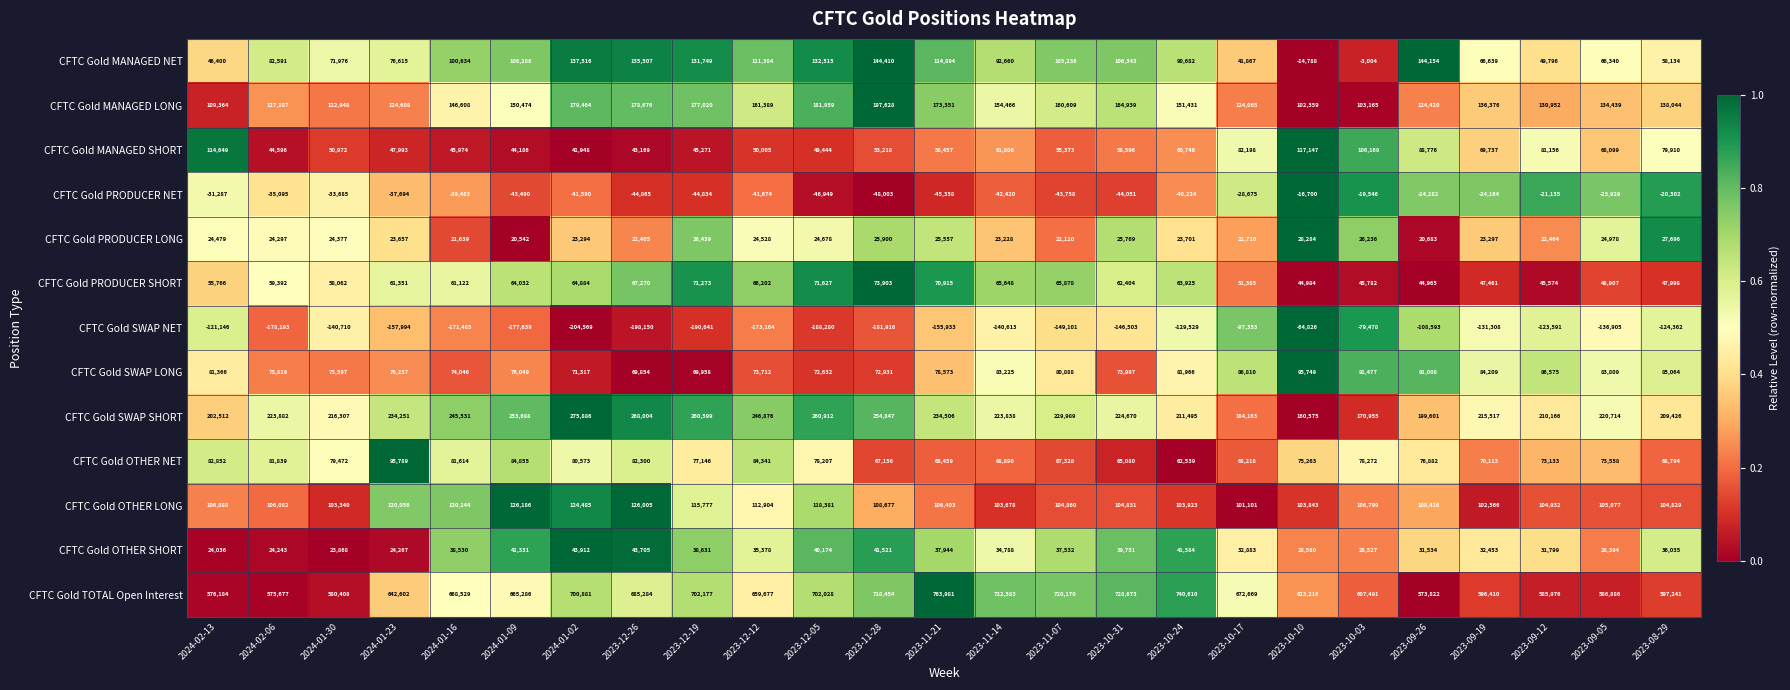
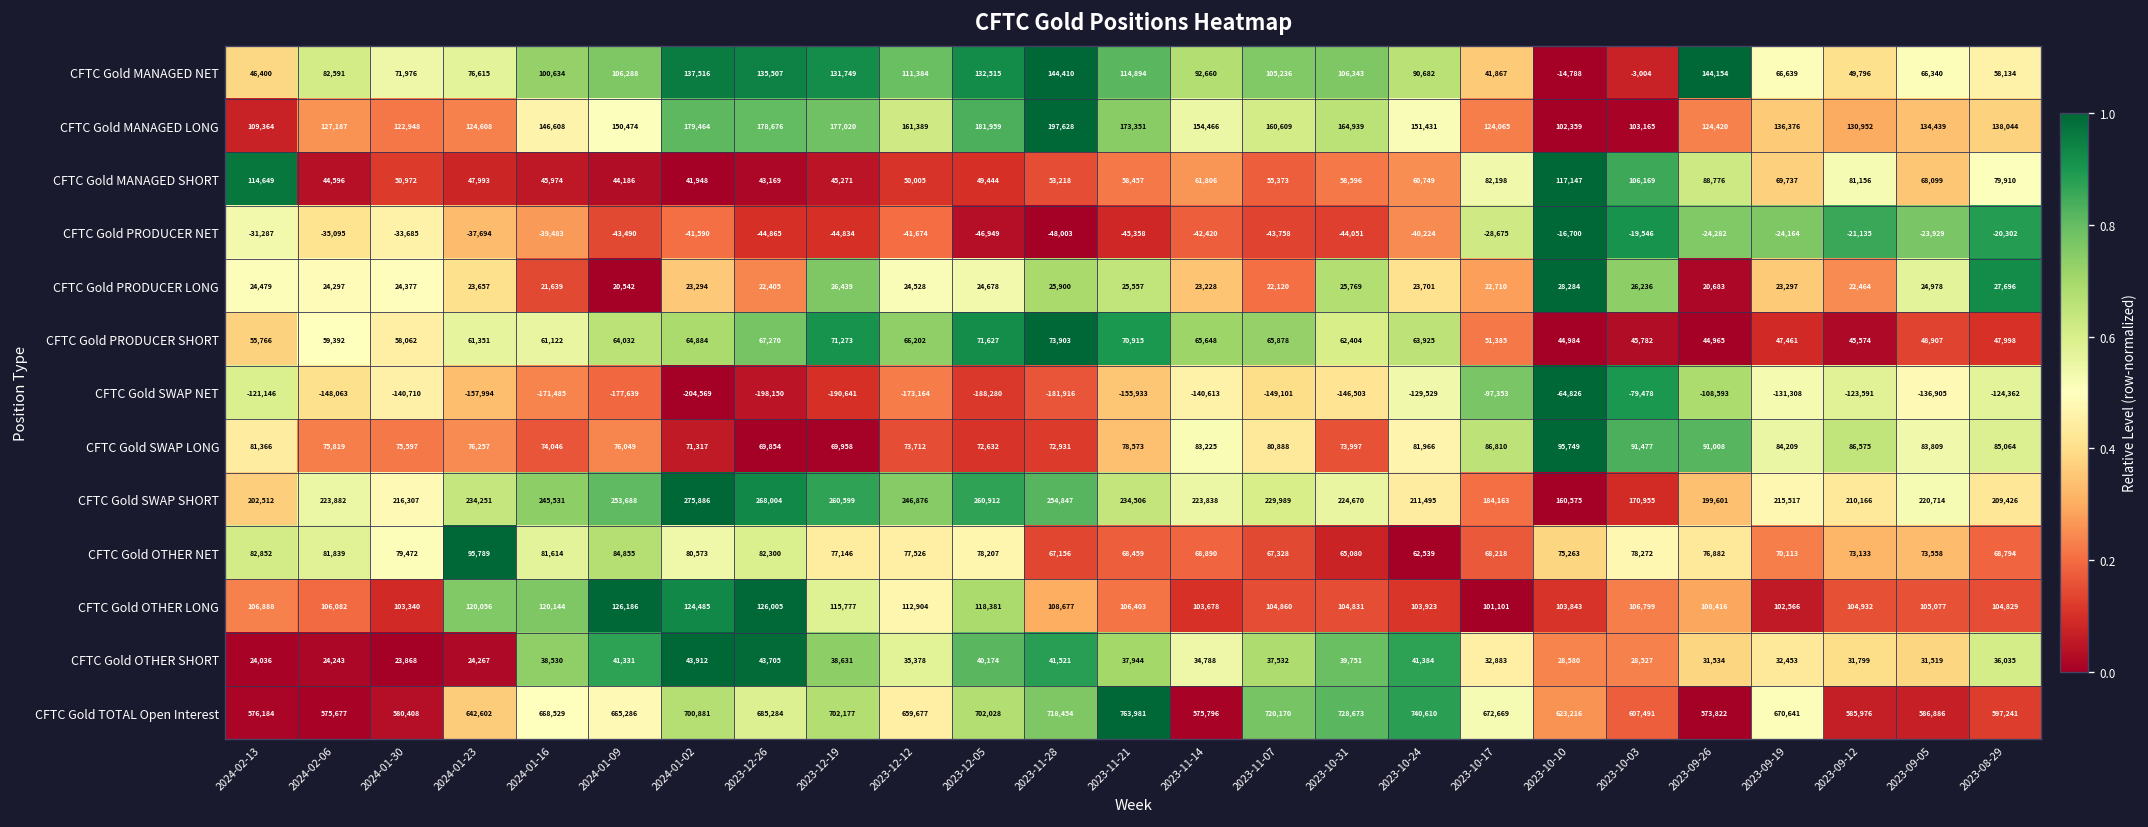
CFTC Gold SWAP NET, 2024-02-06: -178,193 -> -148,063
CFTC Gold OTHER NET, 2023-12-12: 84,341 -> 77,526
CFTC Gold OTHER SHORT, 2023-09-05: 28,394 -> 31,519
CFTC Gold TOTAL Open Interest, 2023-11-14: 722,583 -> 575,796
CFTC Gold TOTAL Open Interest, 2023-09-19: 596,410 -> 670,641
